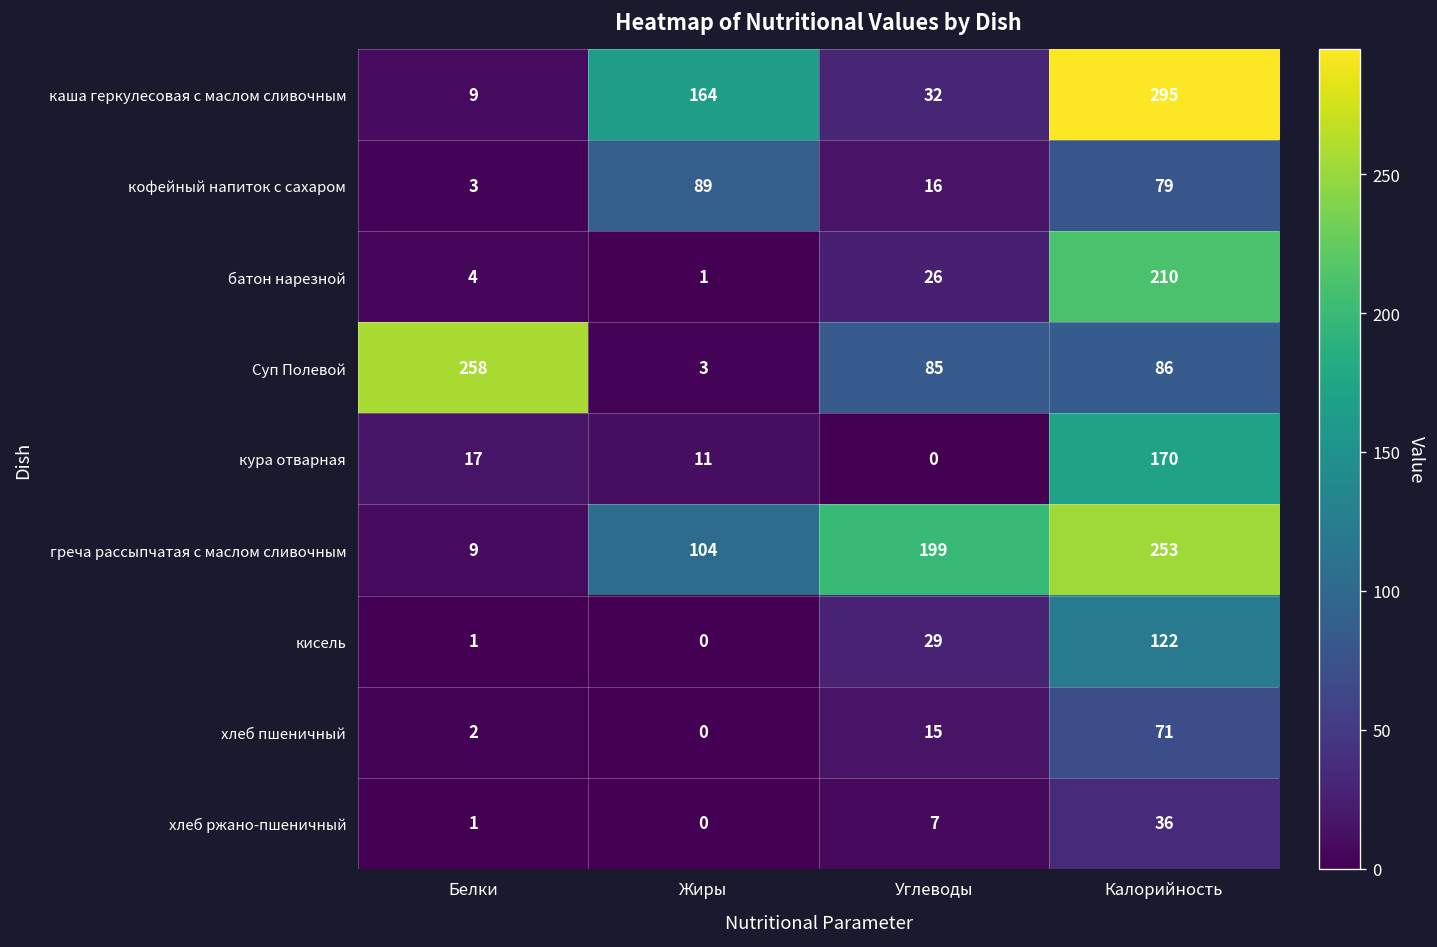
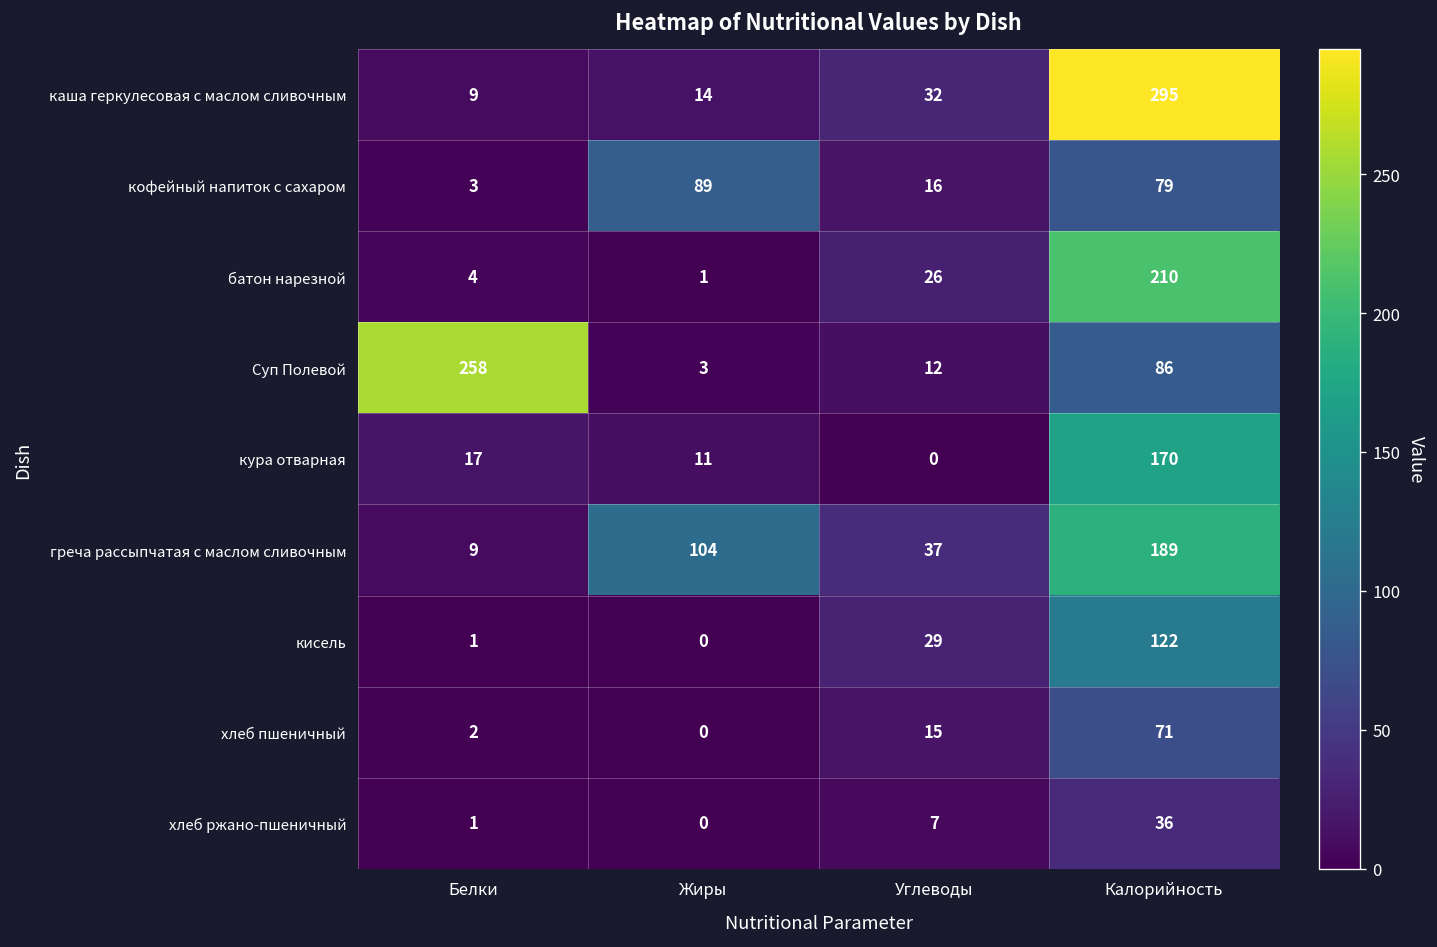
каша геркулесовая с маслом сливочным, Жиры: 164 -> 14
Суп Полевой, Углеводы: 85 -> 12
греча рассыпчатая с маслом сливочным, Углеводы: 199 -> 37
греча рассыпчатая с маслом сливочным, Калорийность: 253 -> 189
